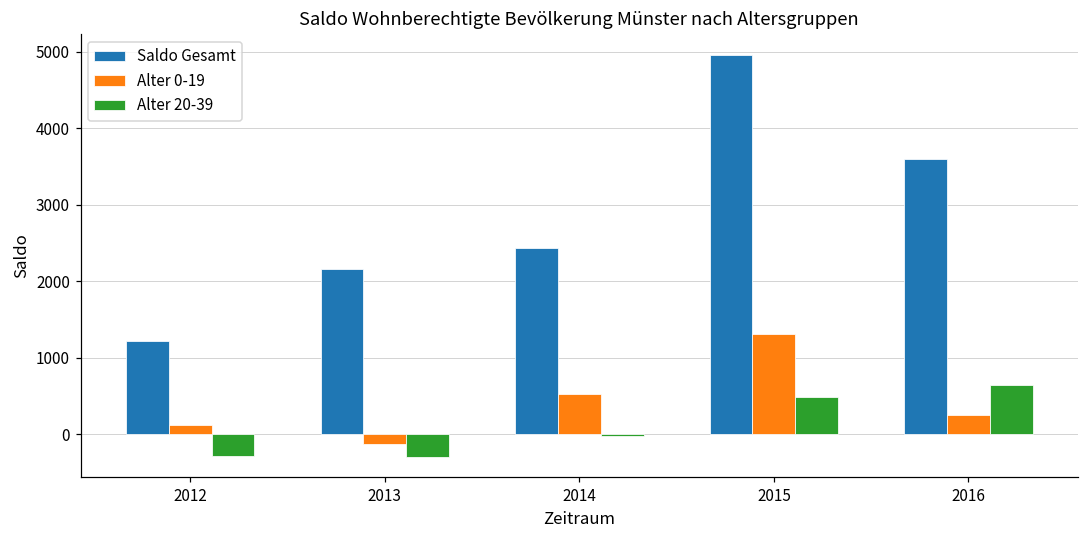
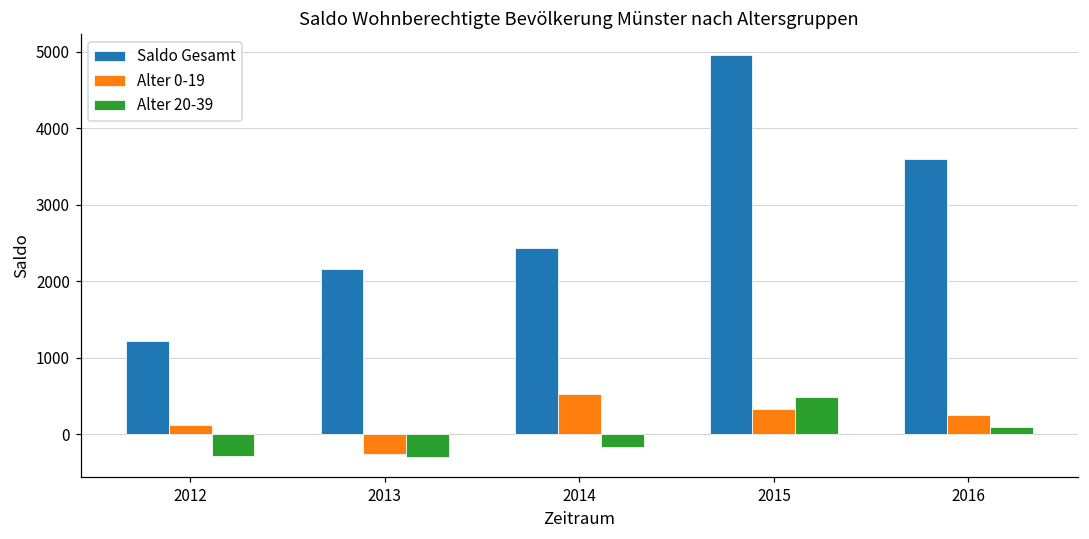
Alter 0-19, 2013: -100 -> -300
Alter 20-39, 2014: 0 -> -200
Alter 0-19, 2015: 1300 -> 300
Alter 20-39, 2016: 600 -> 100
